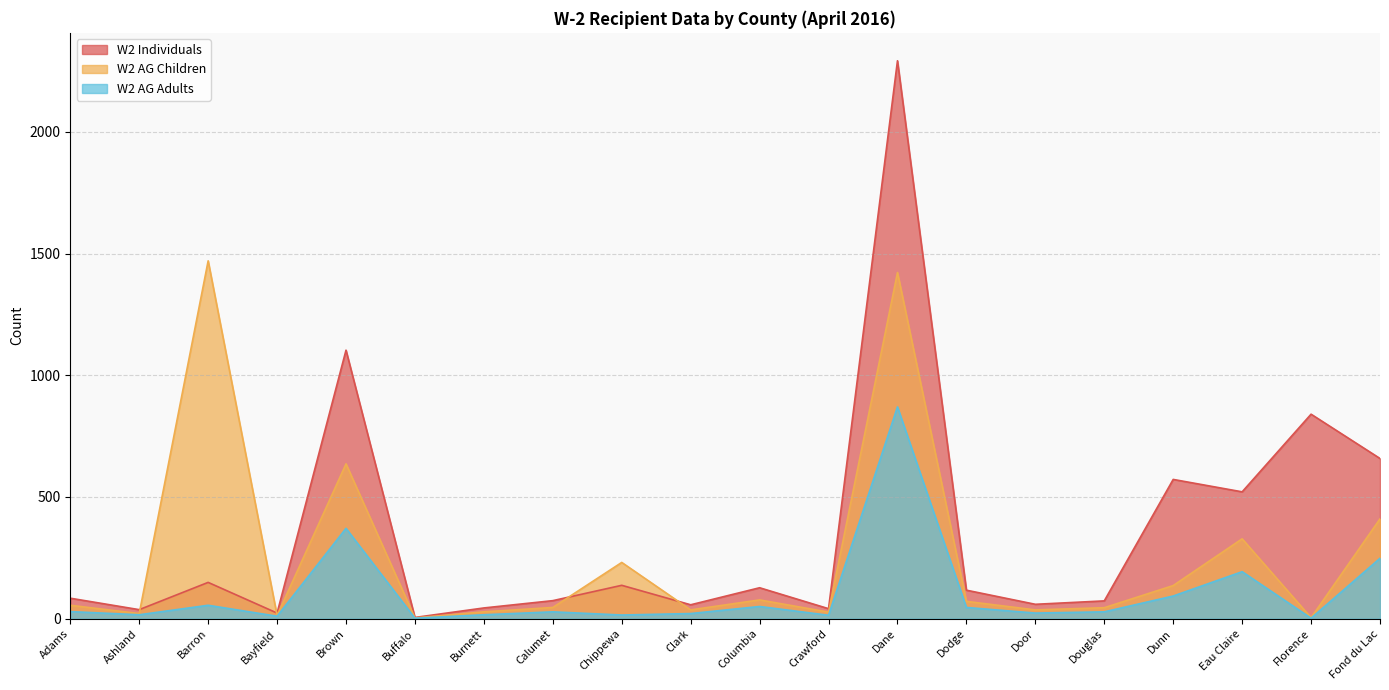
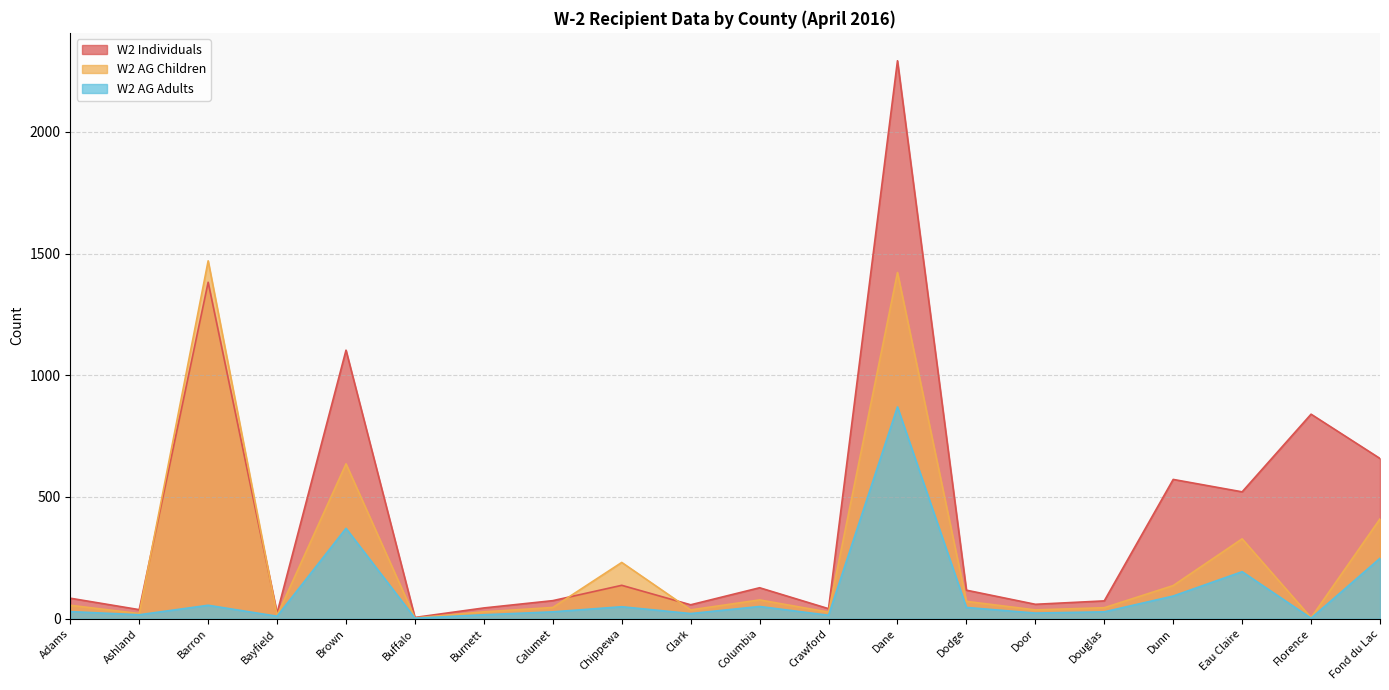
W2 Individuals, Barron: 150 -> 1380
W2 AG Adults, Chippewa: 20 -> 50
